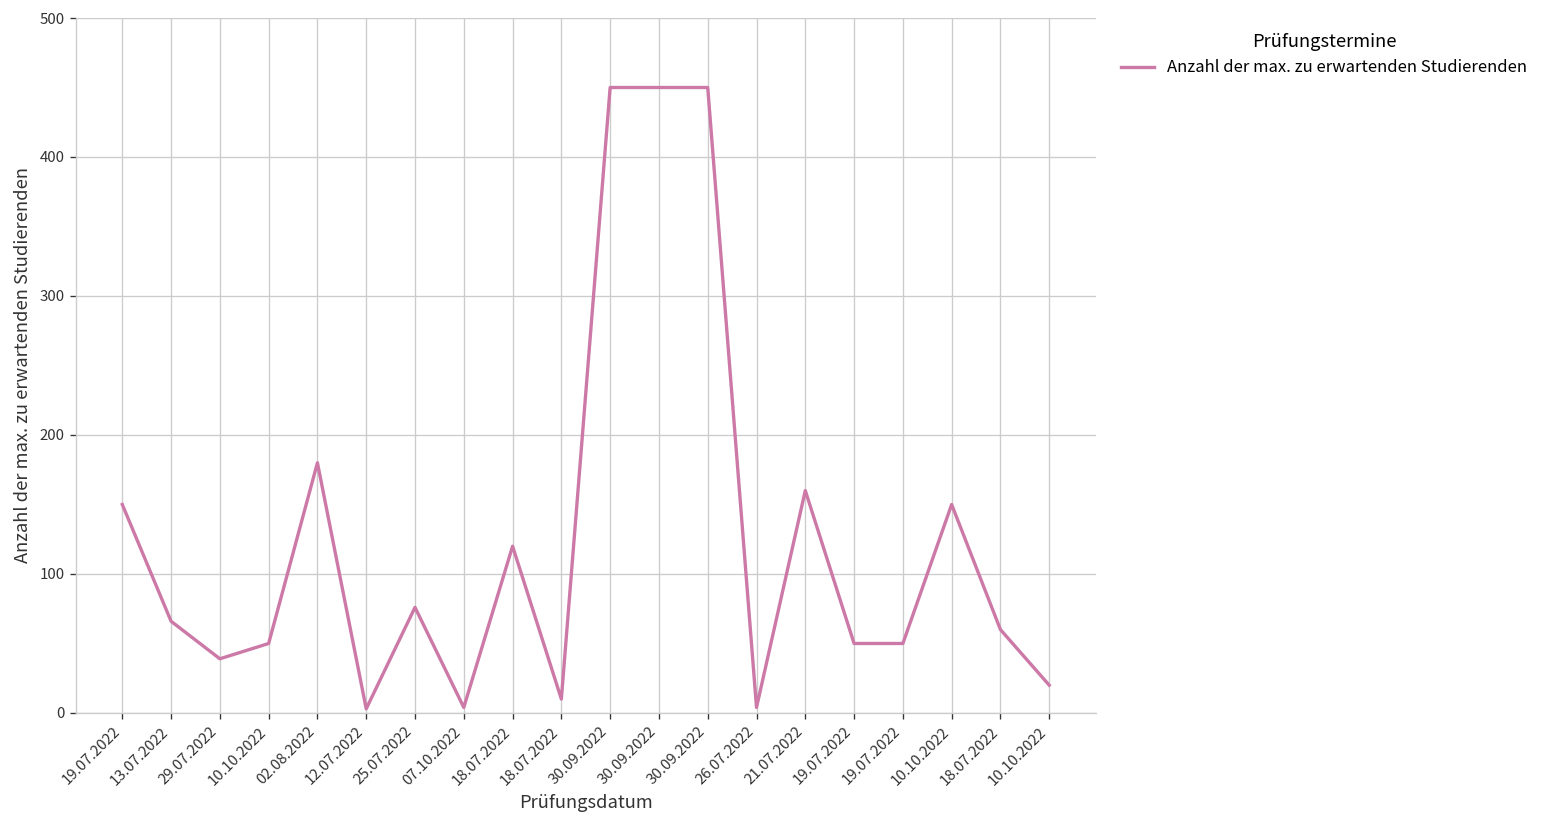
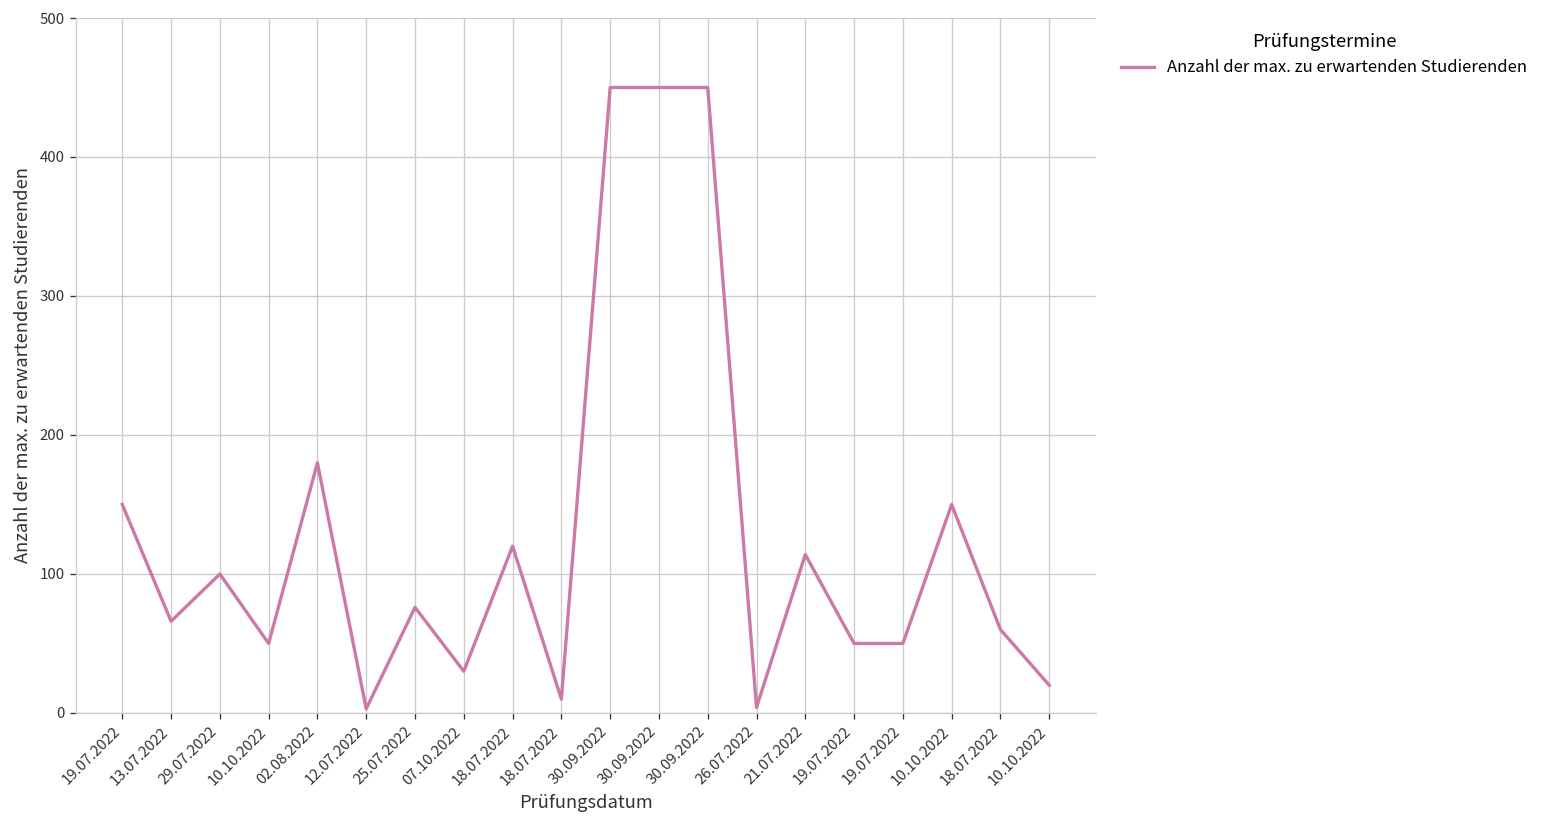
29.07.2022: 39 -> 100
07.10.2022: 4 -> 30
21.07.2022: 160 -> 114
